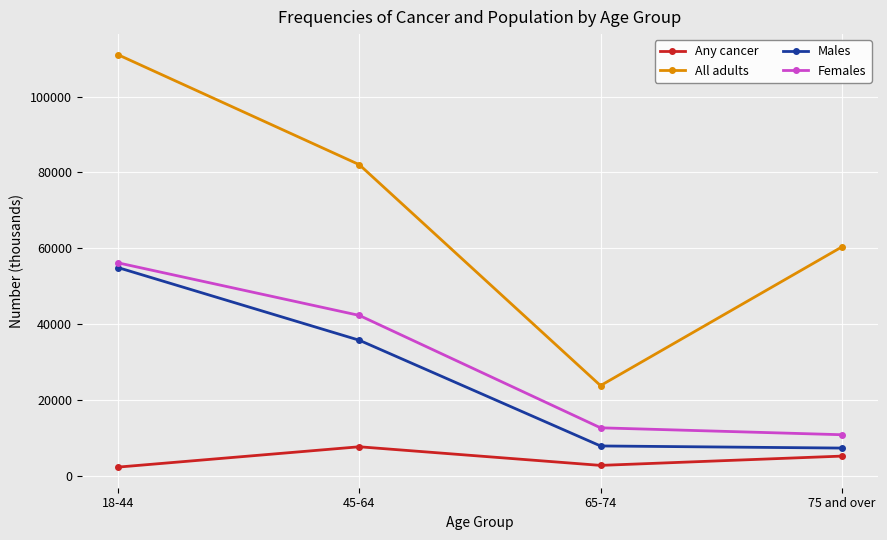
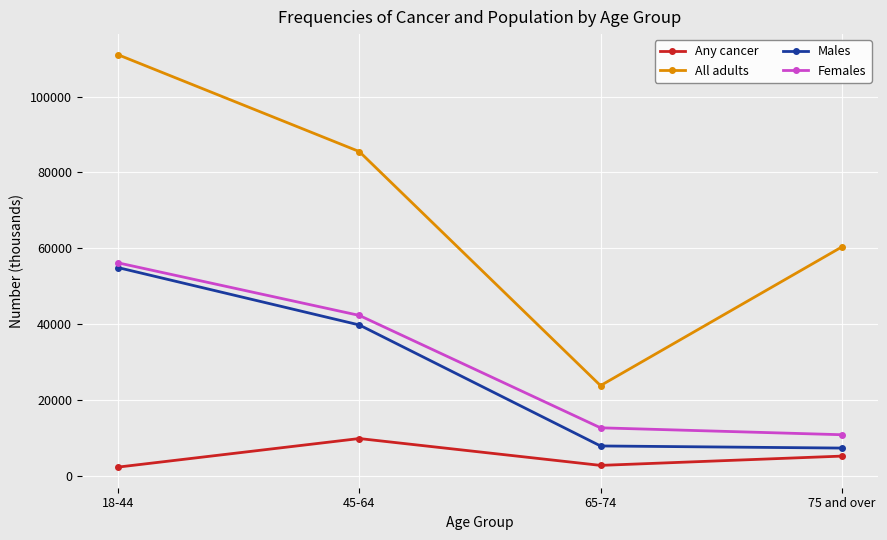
Any cancer, 45-64: 8000 -> 10000
All adults, 45-64: 82000 -> 85000
Males, 45-64: 36000 -> 40000
